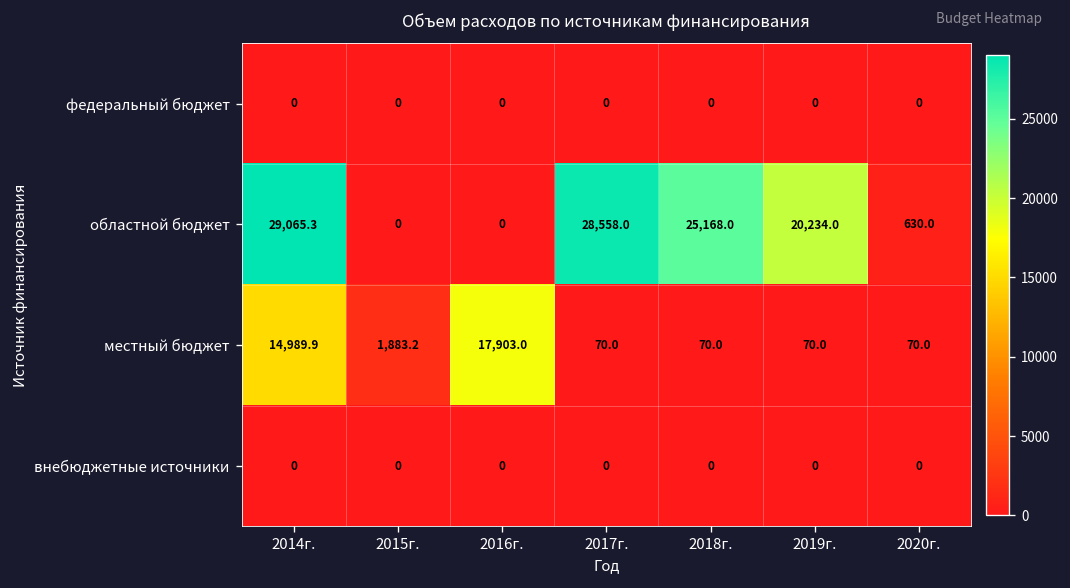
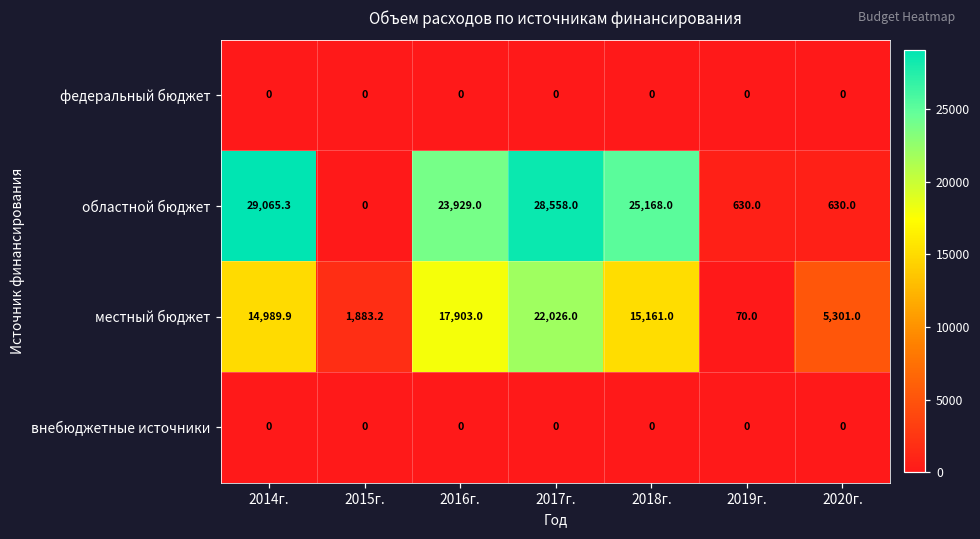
областной бюджет, 2016г.: 0 -> 23,929.0
областной бюджет, 2019г.: 20,234.0 -> 630.0
местный бюджет, 2017г.: 70.0 -> 22,026.0
местный бюджет, 2018г.: 70.0 -> 15,161.0
местный бюджет, 2020г.: 70.0 -> 5,301.0
